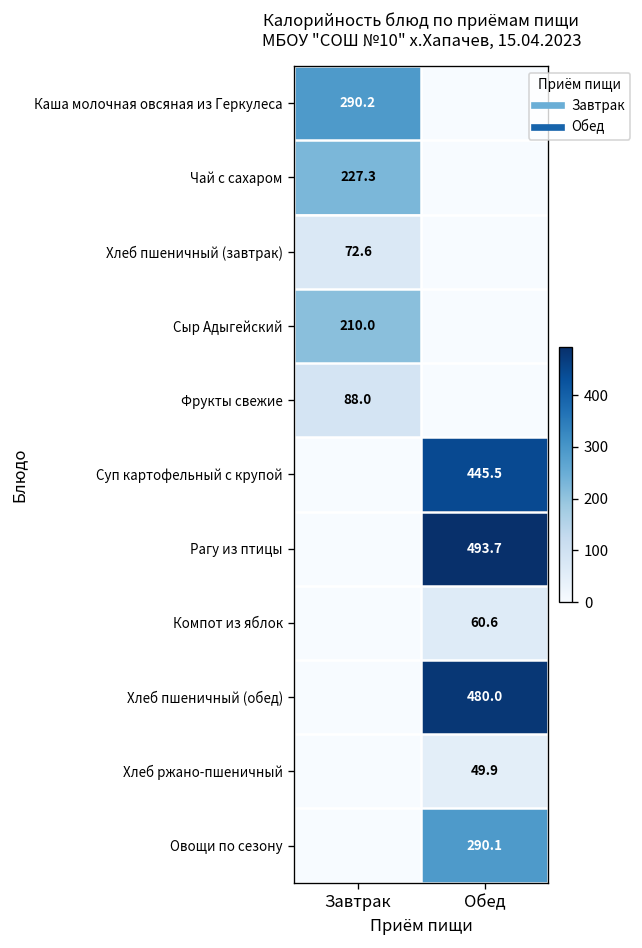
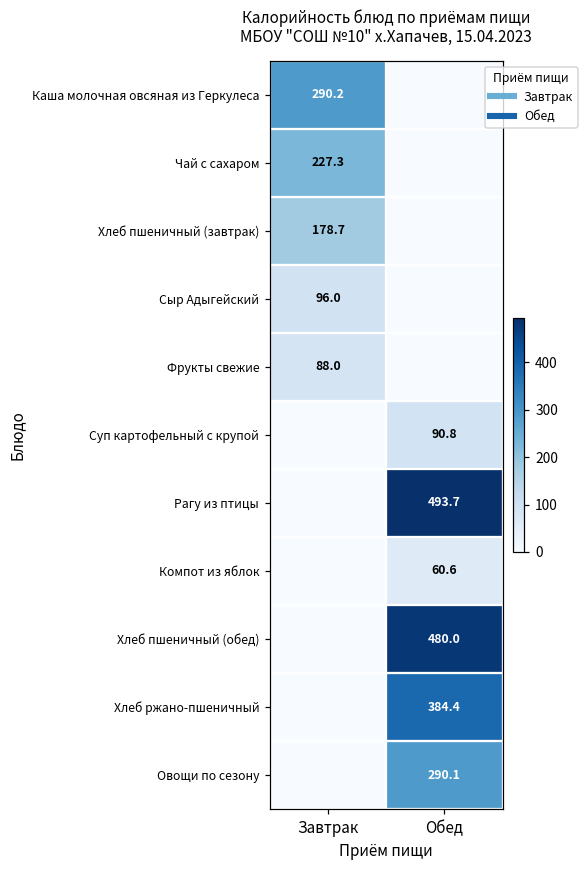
Хлеб пшеничный (завтрак), Завтрак: 72.6 -> 178.7
Сыр Адыгейский, Завтрак: 210.0 -> 96.0
Суп картофельный с крупой, Обед: 445.5 -> 90.8
Хлеб ржано-пшеничный, Обед: 49.9 -> 384.4
